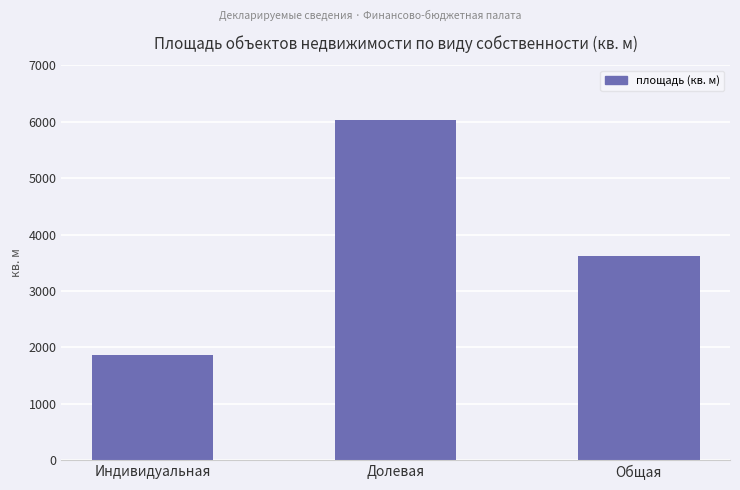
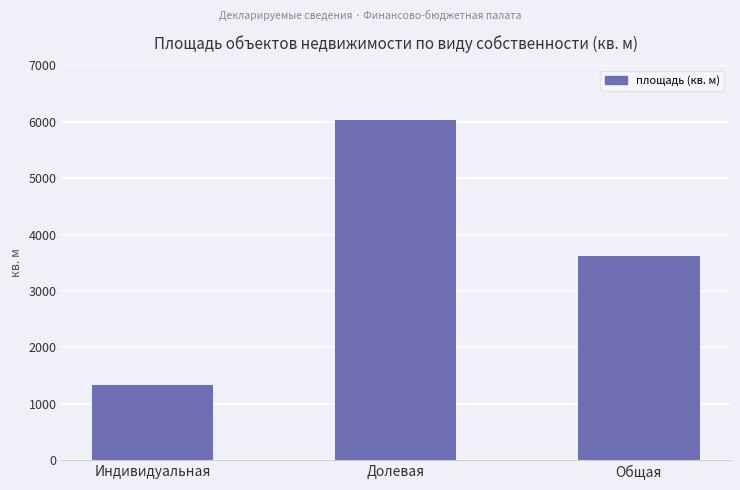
Индивидуальная: 1900 -> 1300
